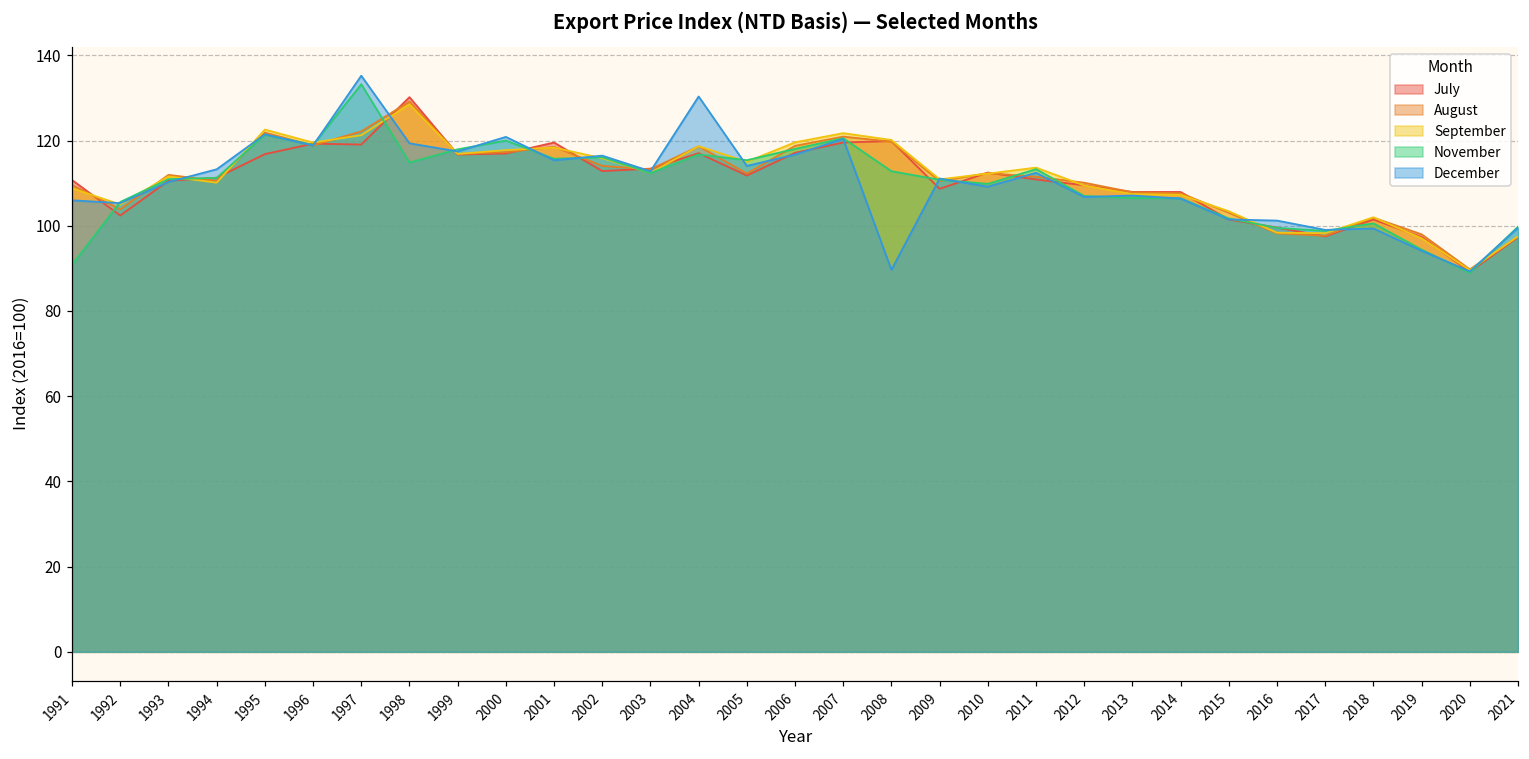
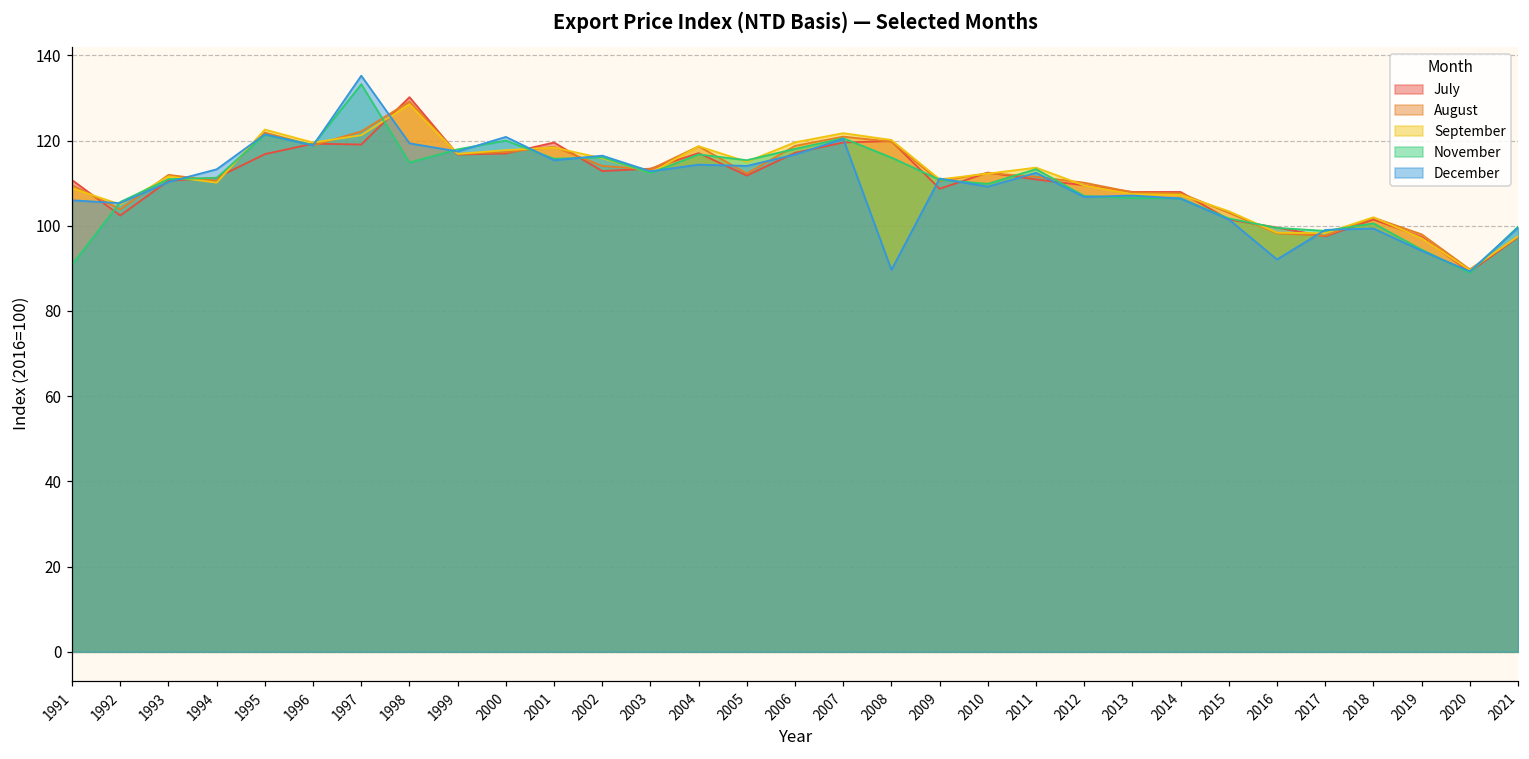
December, 2004: 130 -> 114
November, 2008: 113 -> 116
December, 2016: 101 -> 92
